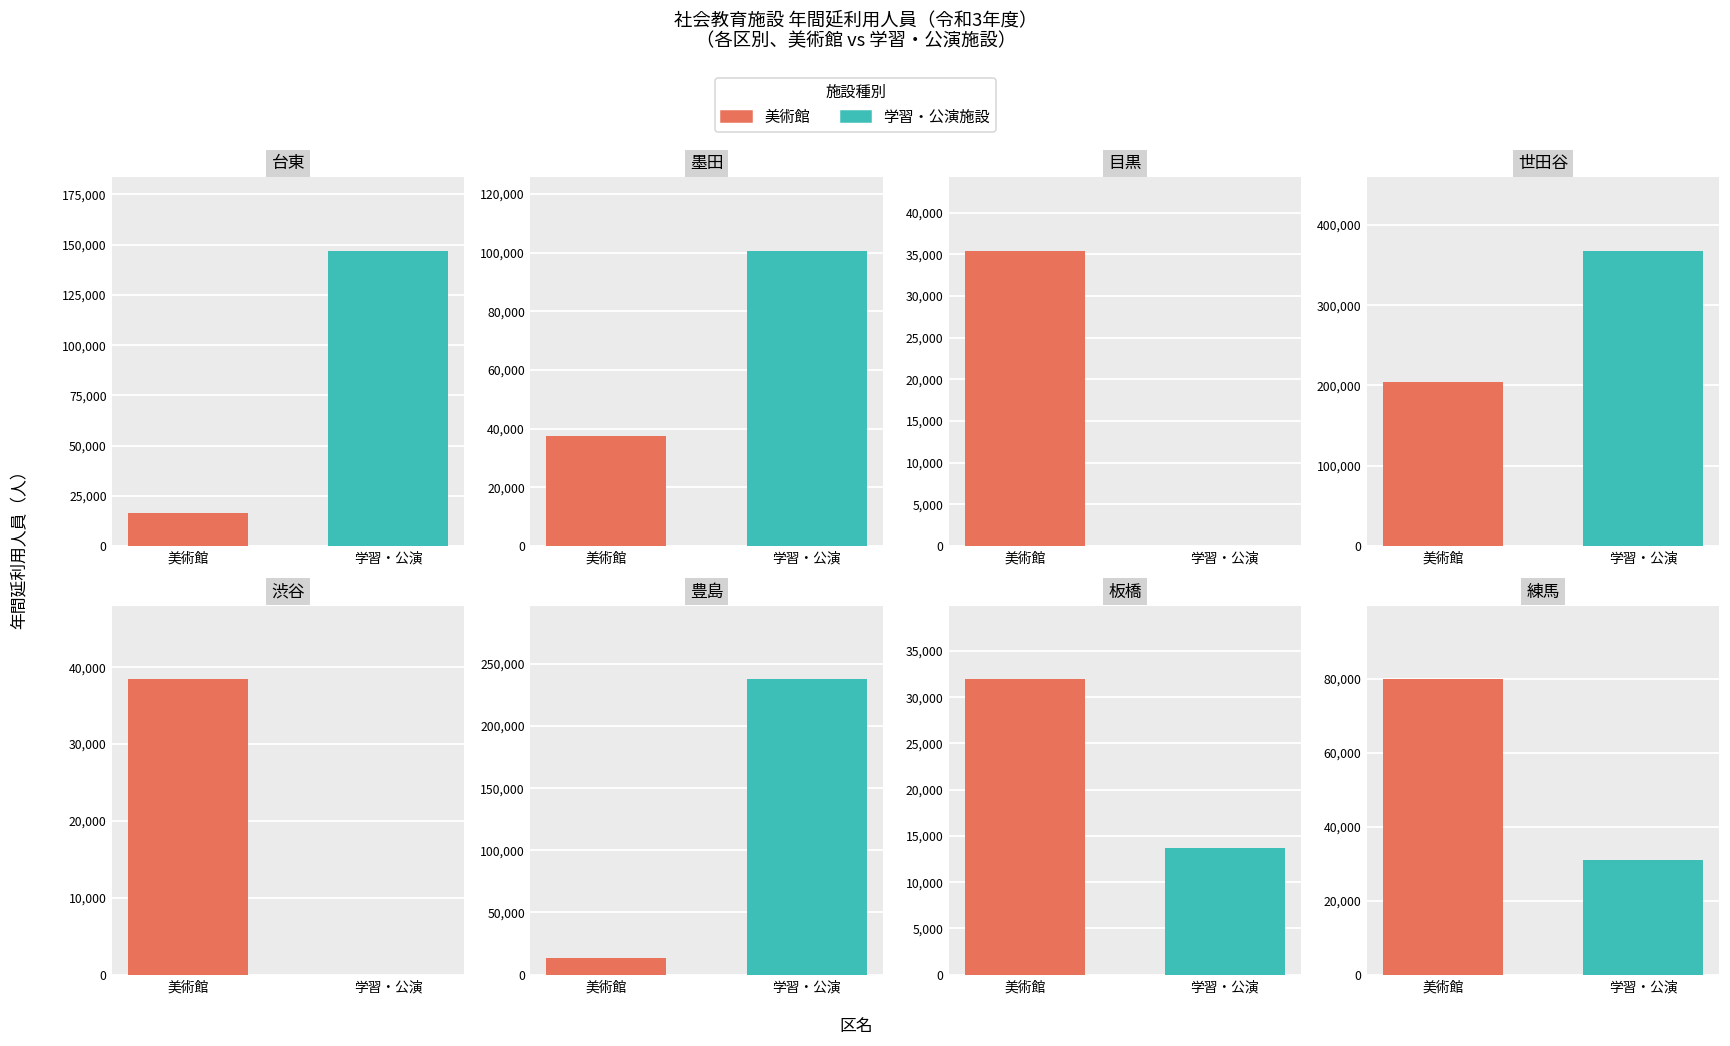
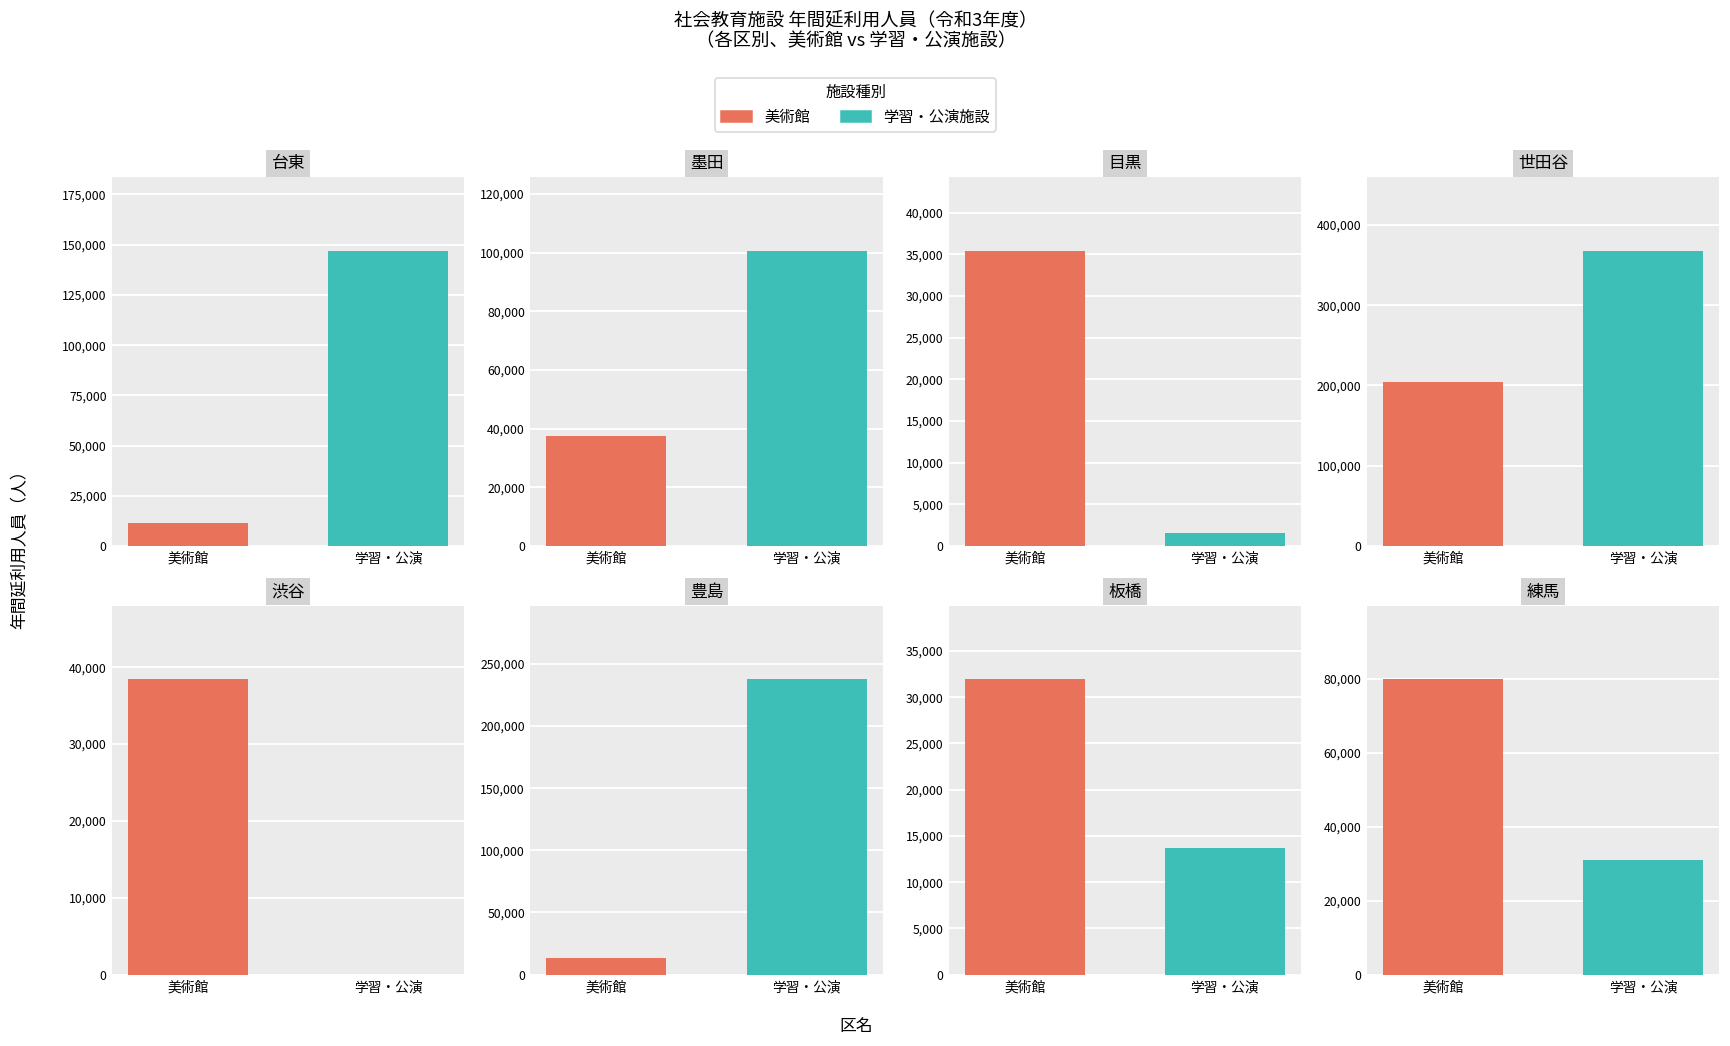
台東, 美術館: 17,000 -> 12,000
目黒, 学習・公演: 0 -> 2,000
